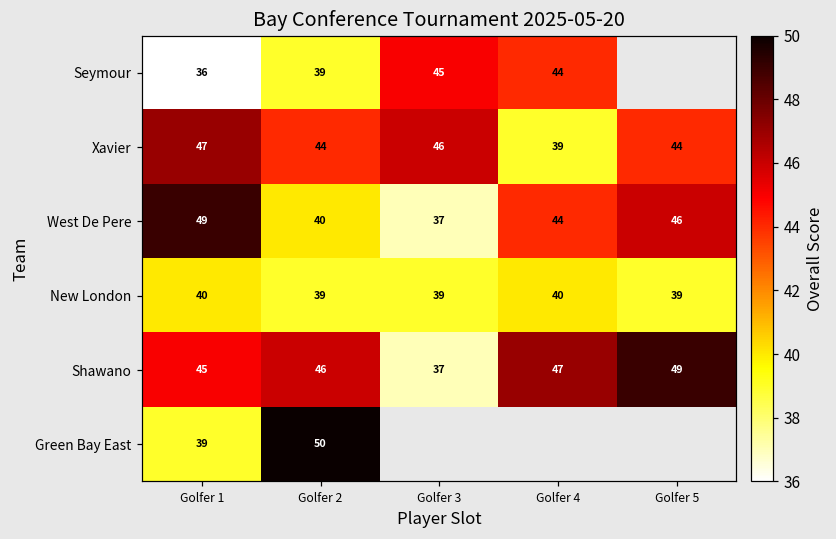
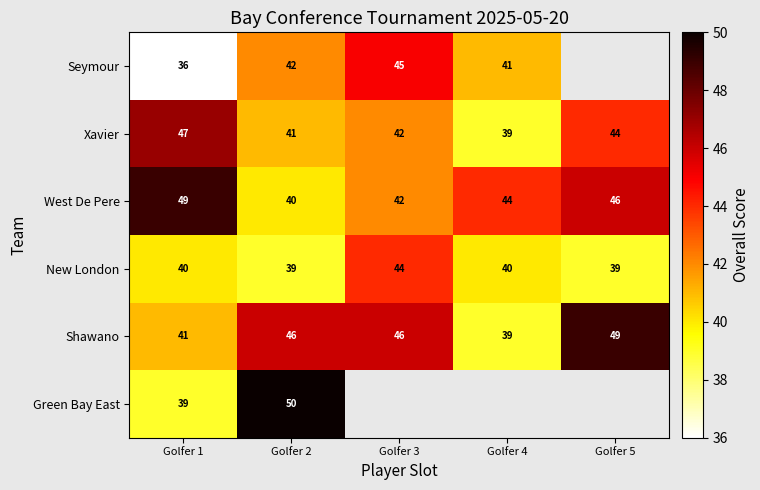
Seymour, Golfer 2: 39 -> 42
Seymour, Golfer 4: 44 -> 41
Xavier, Golfer 2: 44 -> 41
Xavier, Golfer 3: 46 -> 42
West De Pere, Golfer 3: 37 -> 42
New London, Golfer 3: 39 -> 44
Shawano, Golfer 1: 45 -> 41
Shawano, Golfer 3: 37 -> 46
Shawano, Golfer 4: 47 -> 39
